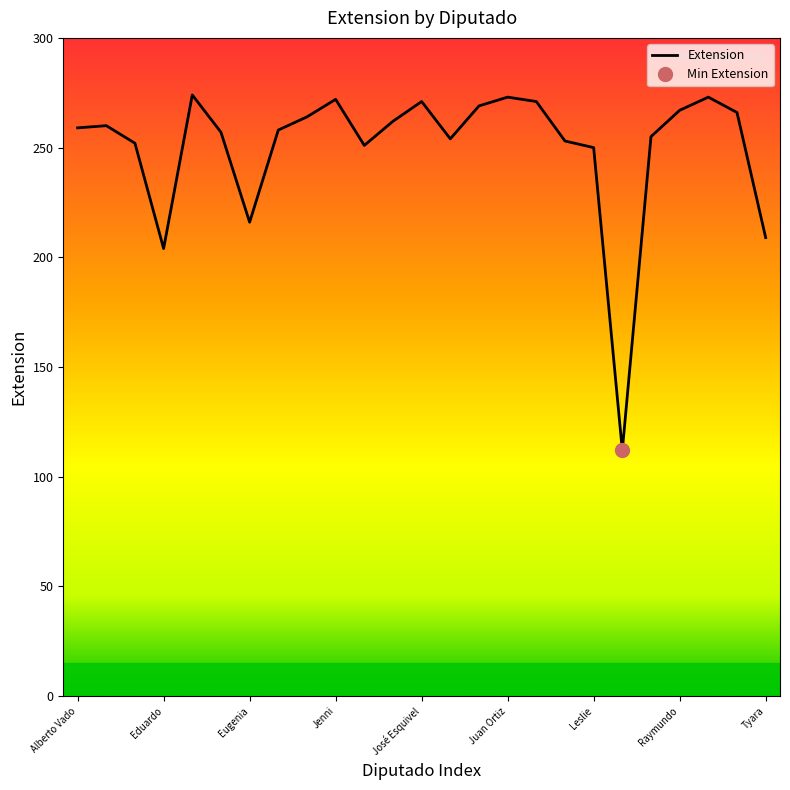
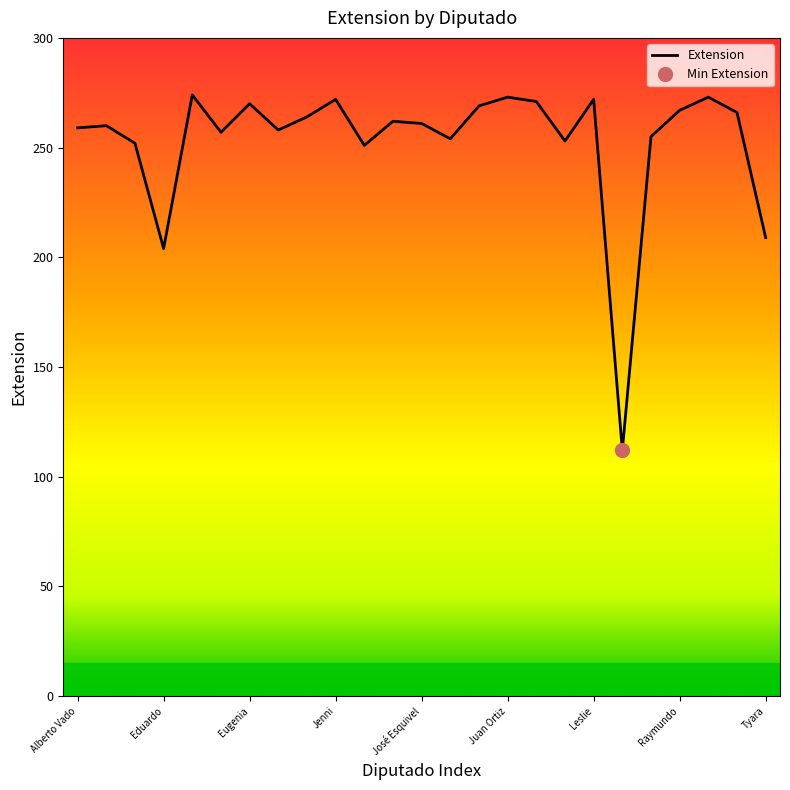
Extension, Eugenia: 216 -> 270
Extension, José Esquivel: 271 -> 261
Extension, Leslie: 250 -> 272
